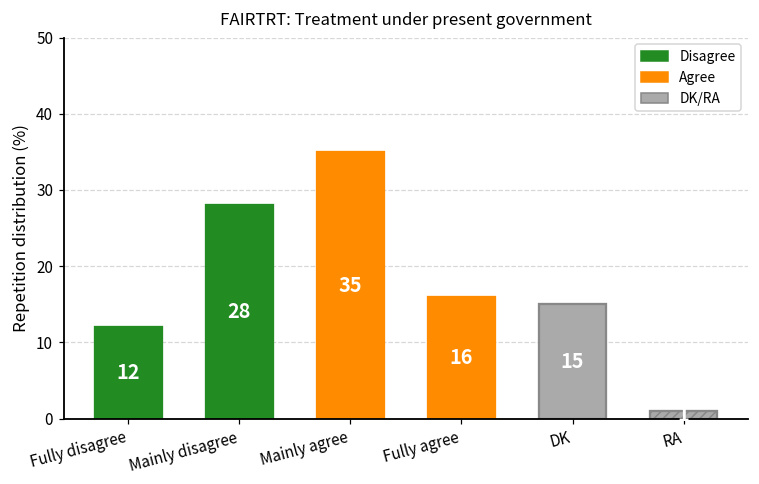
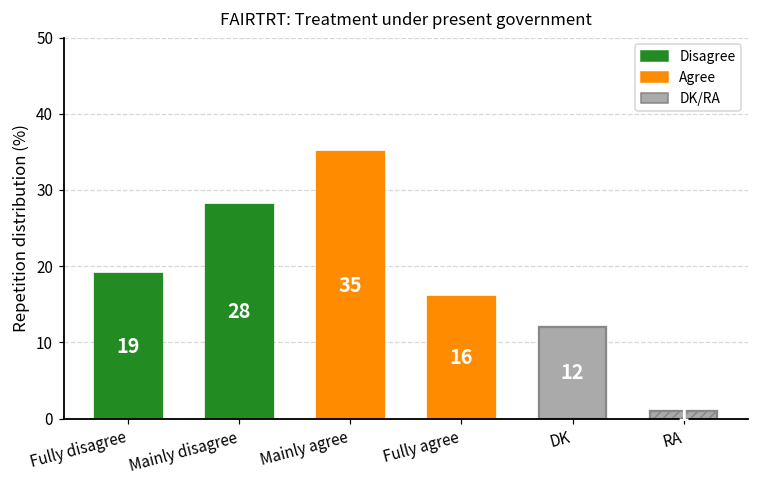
Fully disagree: 12 -> 19
DK: 15 -> 12
